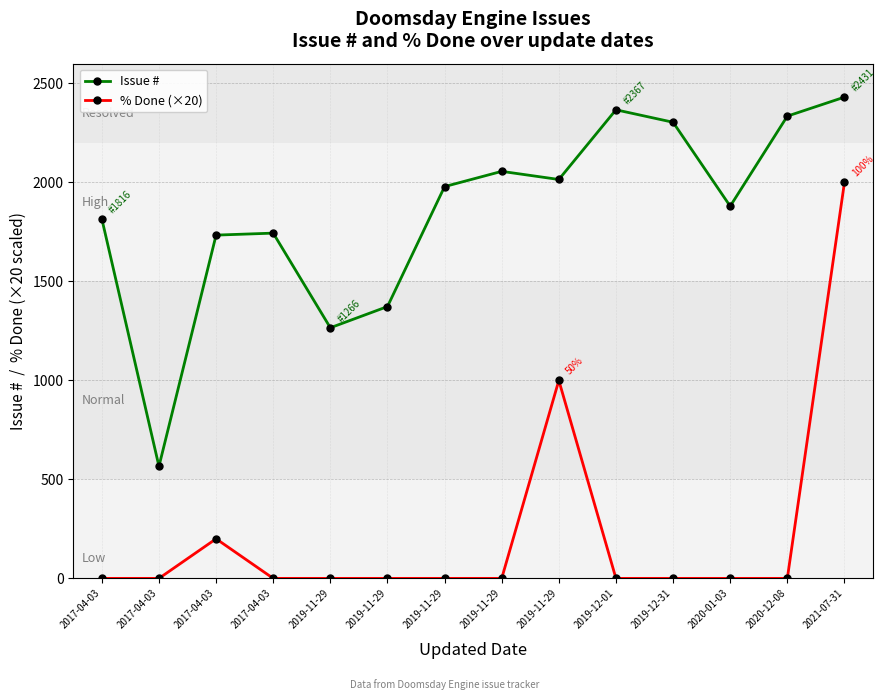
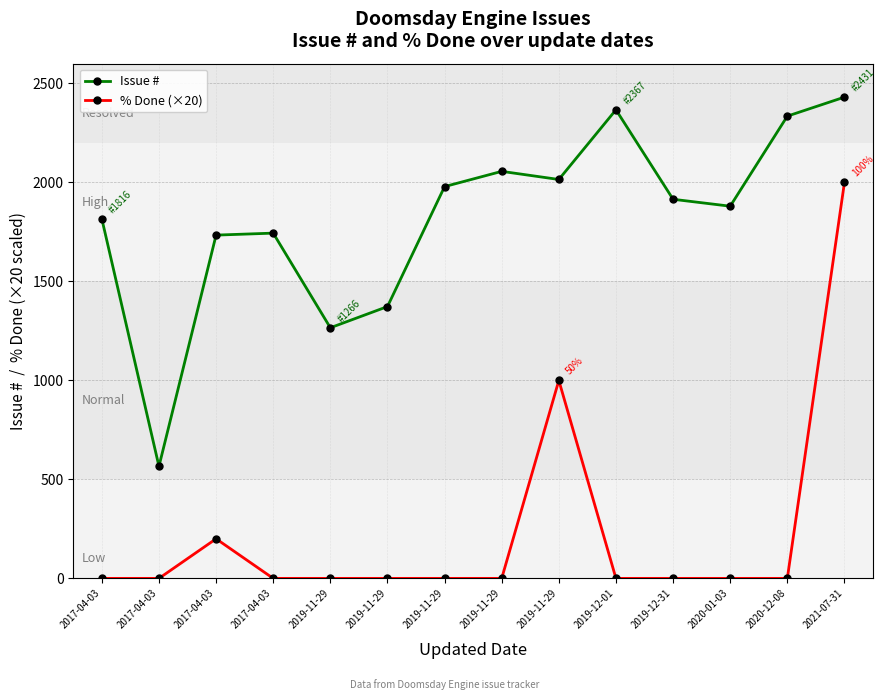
Issue #, 2019-12-31: 2300 -> 1920
